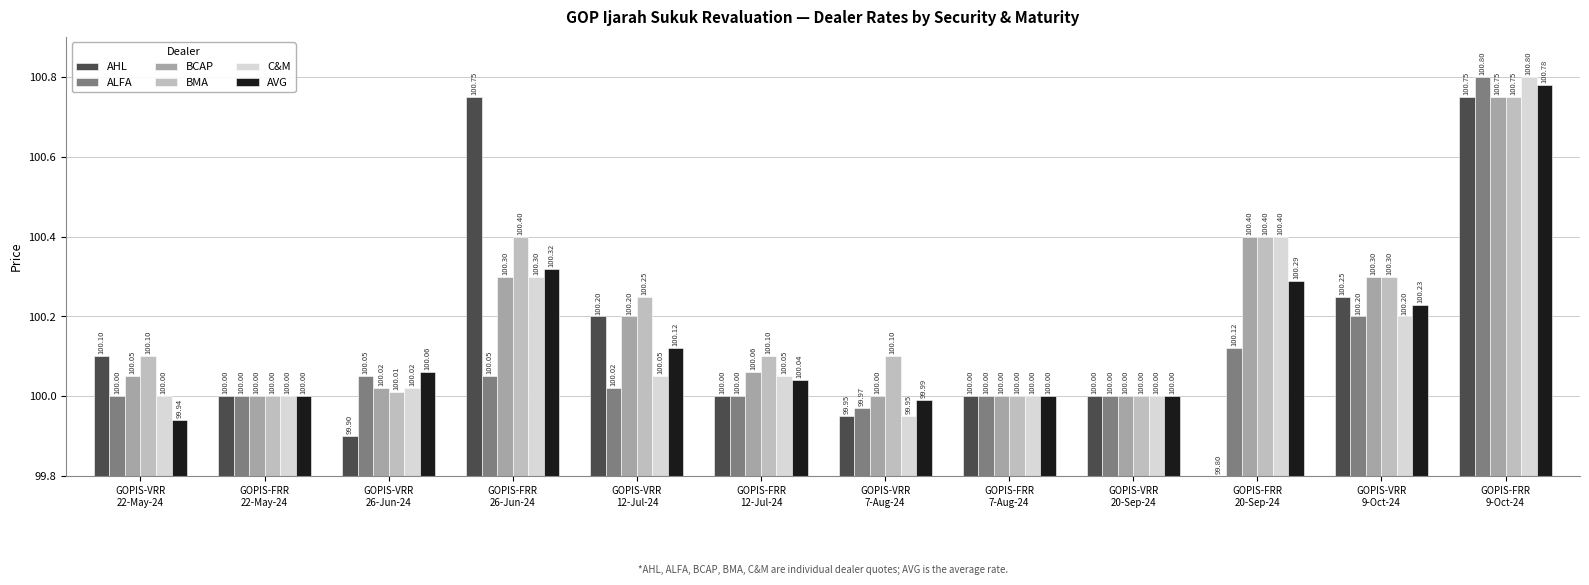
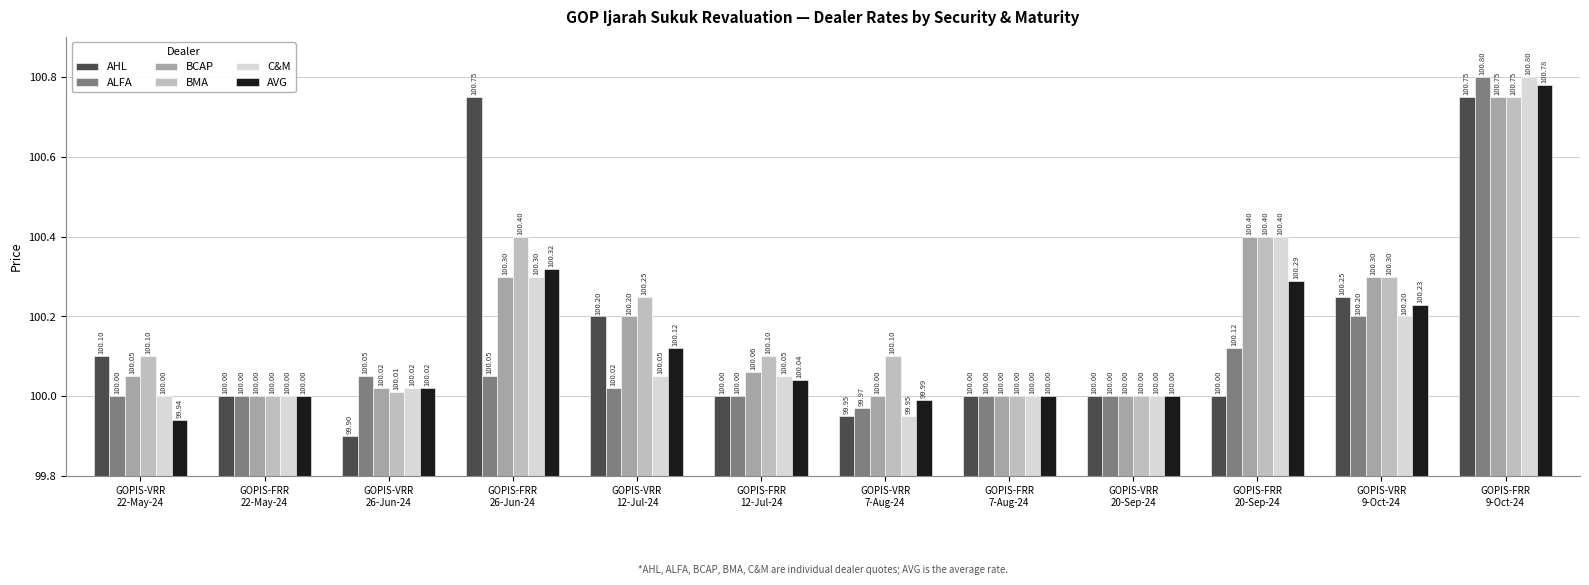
AVG, GOPIS-VRR 26-Jun-24: 100.06 -> 100.02
AHL, GOPIS-FRR 20-Sep-24: 99.80 -> 100.00
